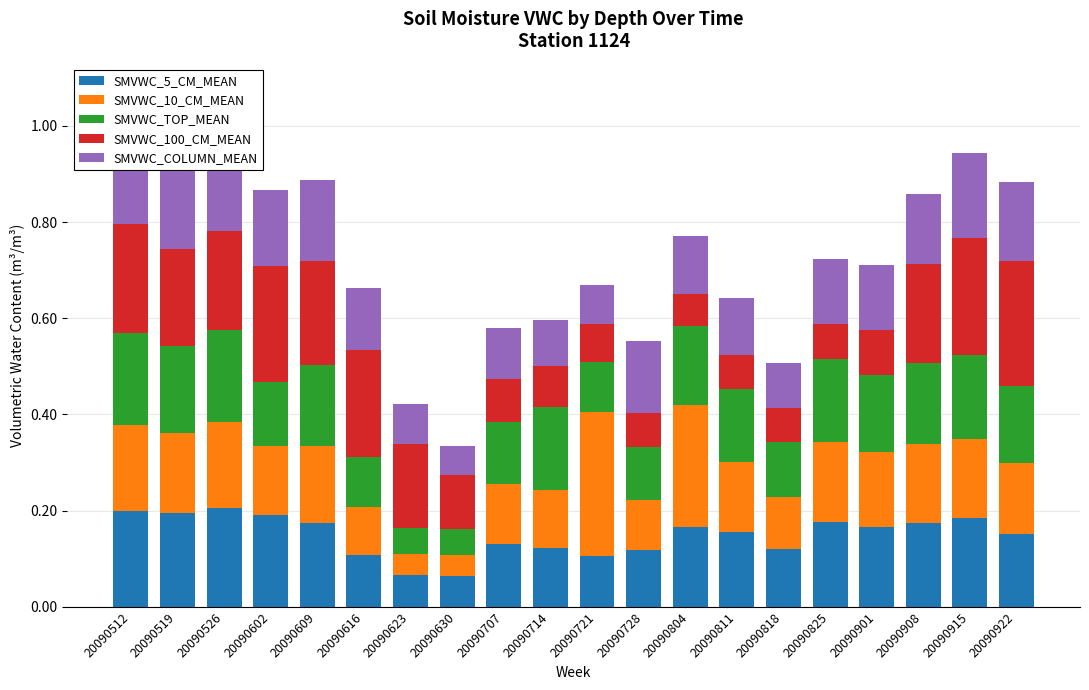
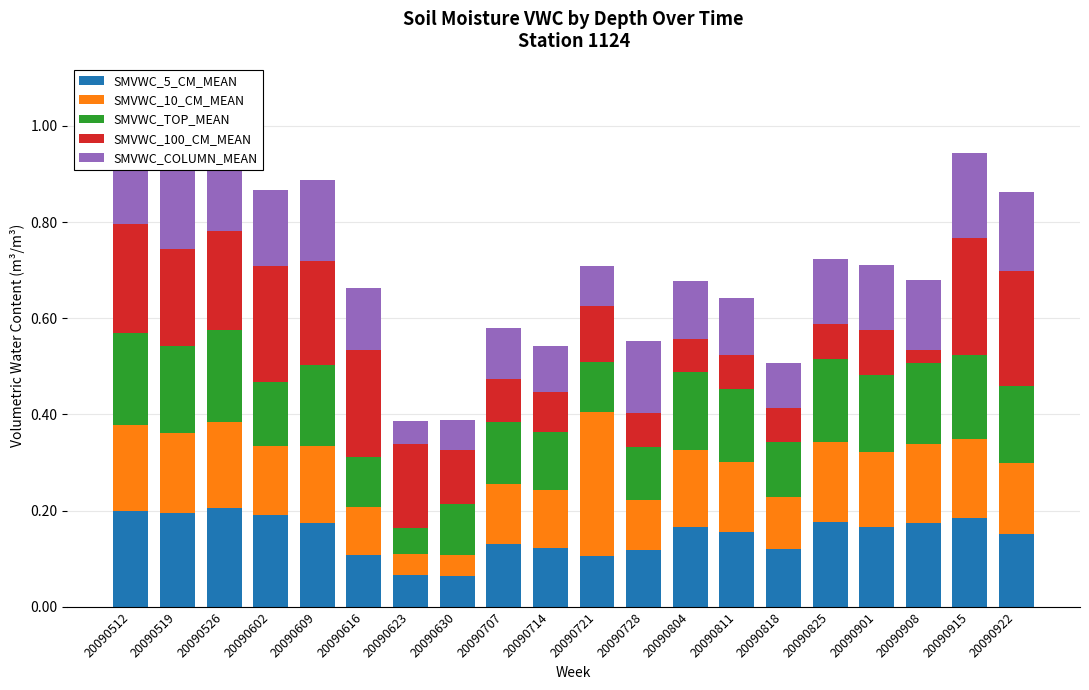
SMVWC_COLUMN_MEAN, 20090623: 0.08 -> 0.05
SMVWC_TOP_MEAN, 20090630: 0.05 -> 0.11
SMVWC_TOP_MEAN, 20090714: 0.17 -> 0.12
SMVWC_100_CM_MEAN, 20090721: 0.08 -> 0.12
SMVWC_10_CM_MEAN, 20090804: 0.25 -> 0.16
SMVWC_100_CM_MEAN, 20090908: 0.21 -> 0.03
SMVWC_100_CM_MEAN, 20090922: 0.26 -> 0.24
